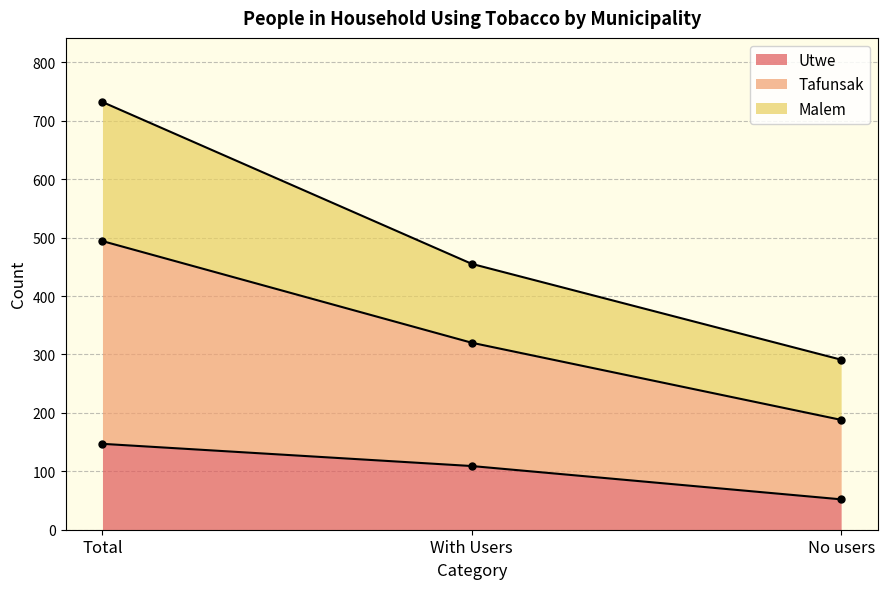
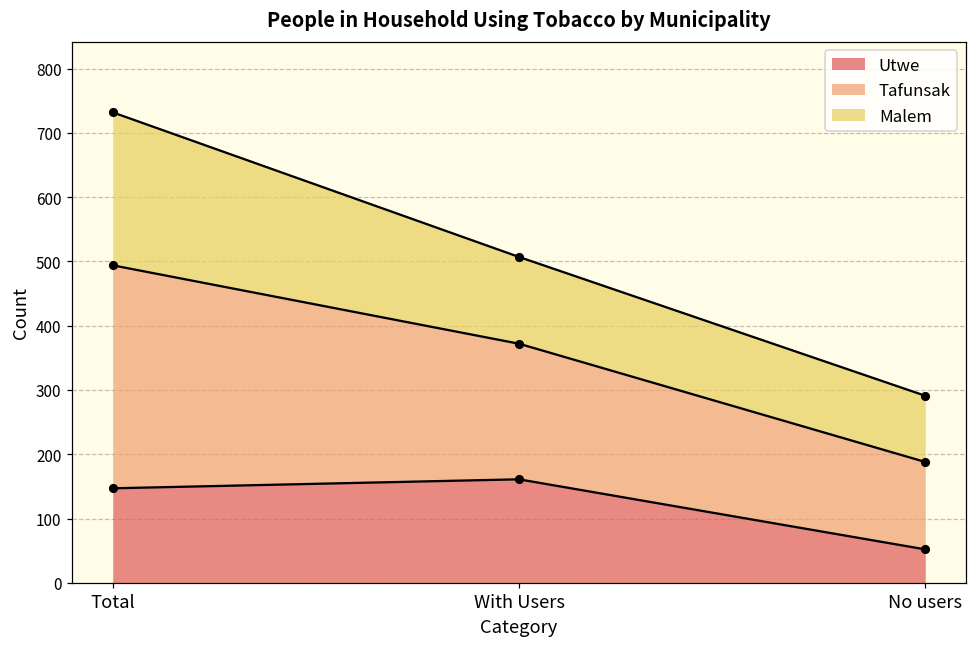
Utwe, With Users: 110 -> 160
